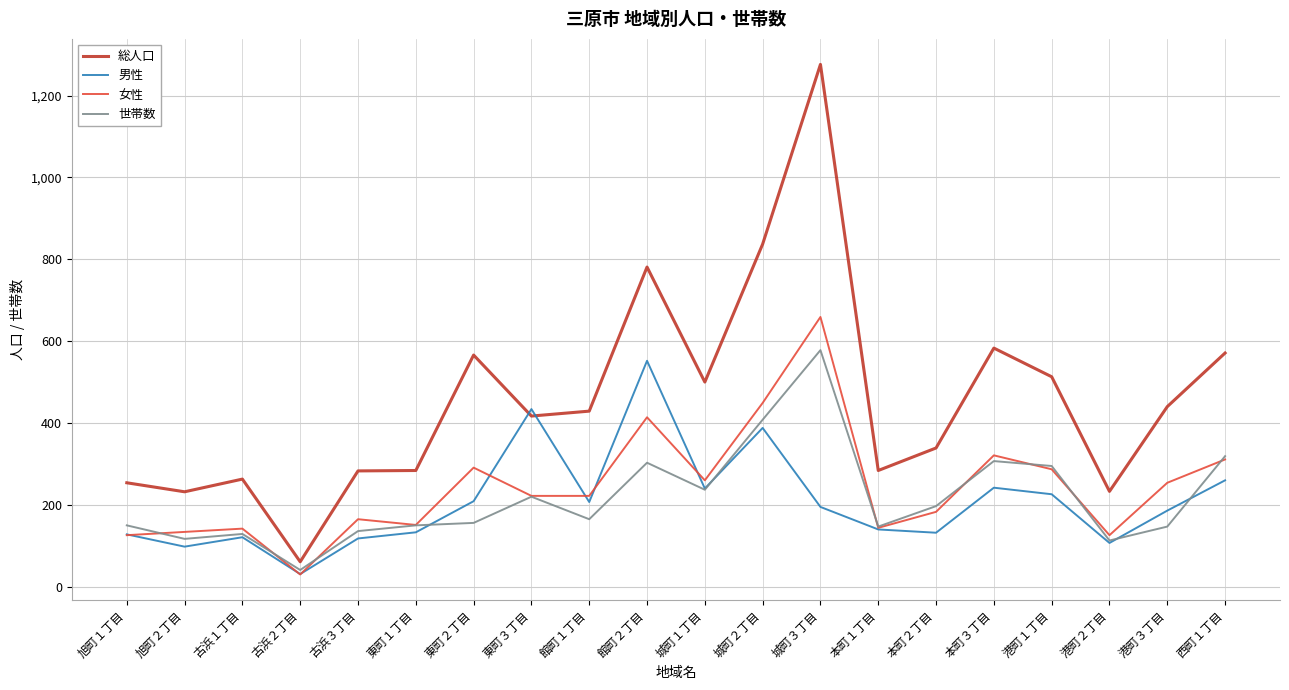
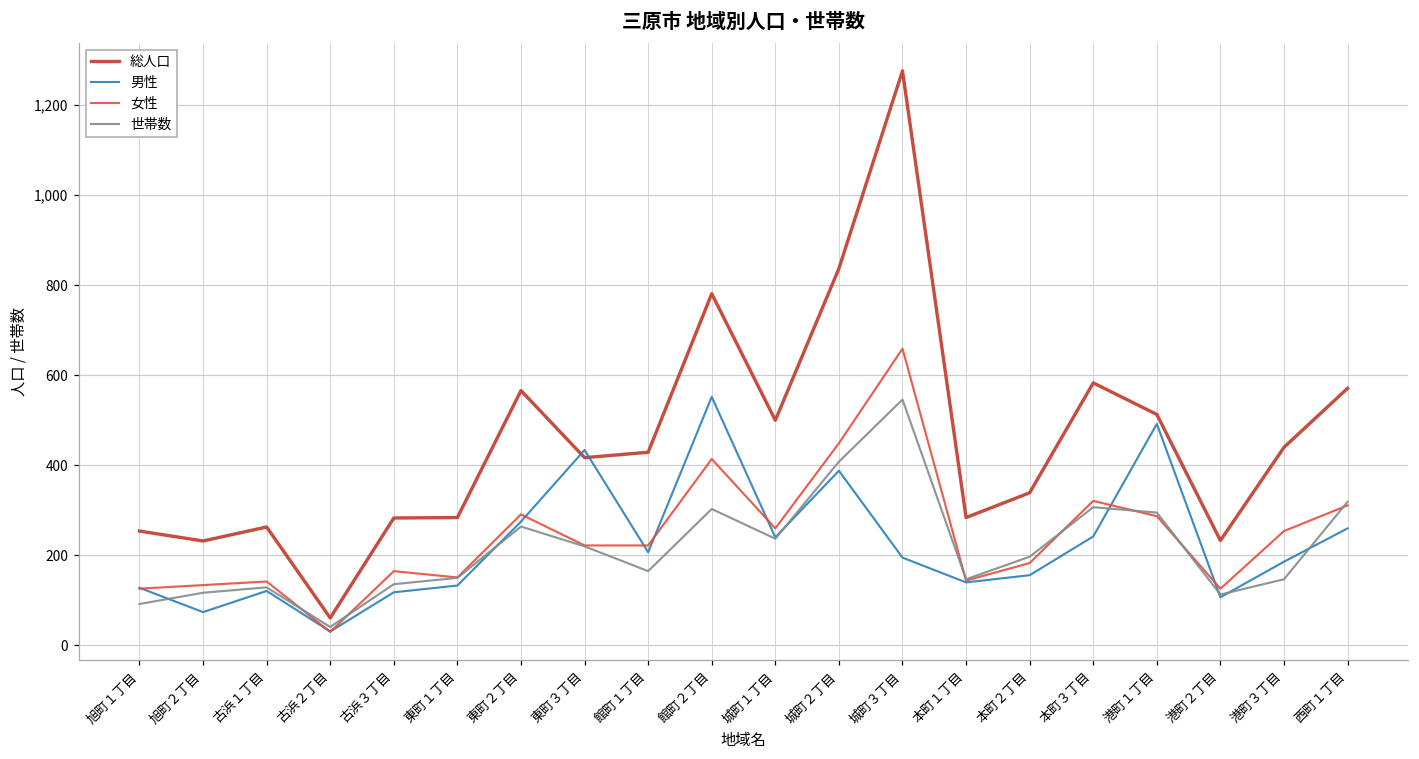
世帯数, 旭町１丁目: 150 -> 90
男性, 旭町２丁目: 100 -> 70
男性, 東町２丁目: 210 -> 280
世帯数, 東町２丁目: 160 -> 260
世帯数, 城町３丁目: 580 -> 550
男性, 本町２丁目: 130 -> 160
男性, 港町１丁目: 230 -> 490
